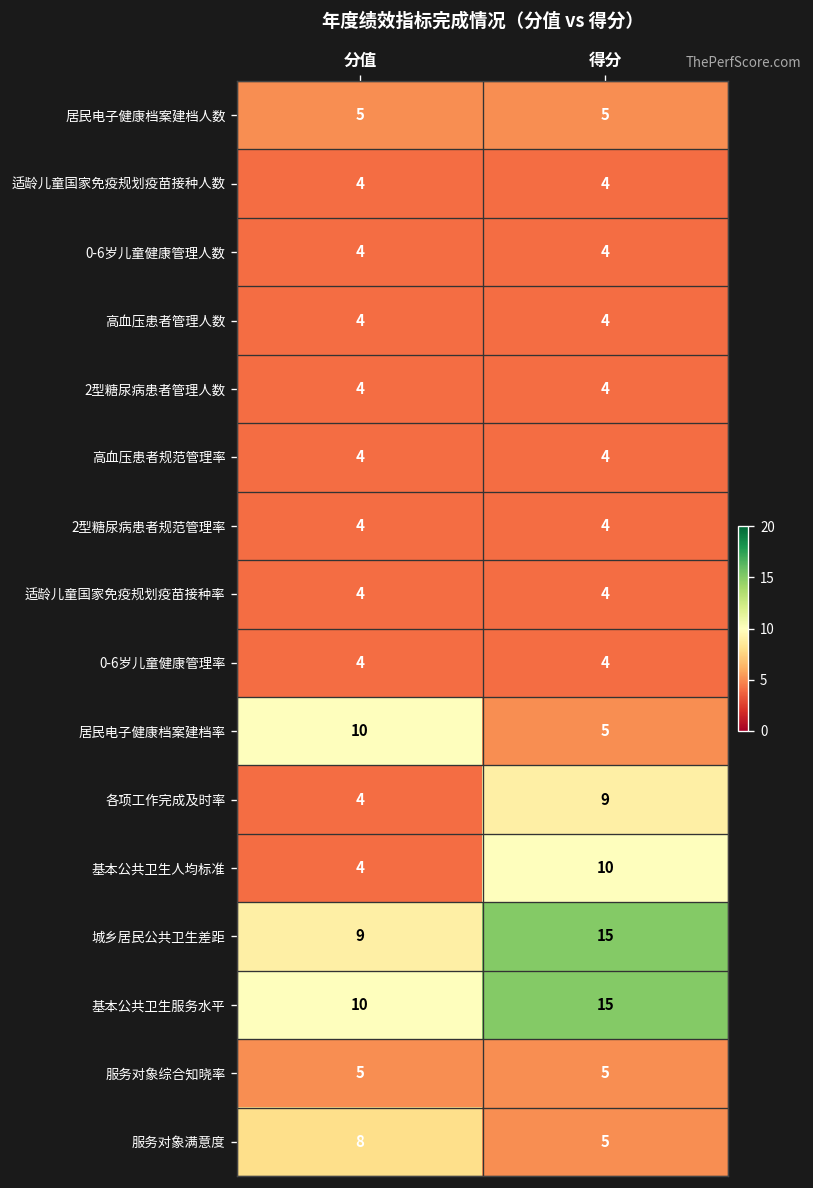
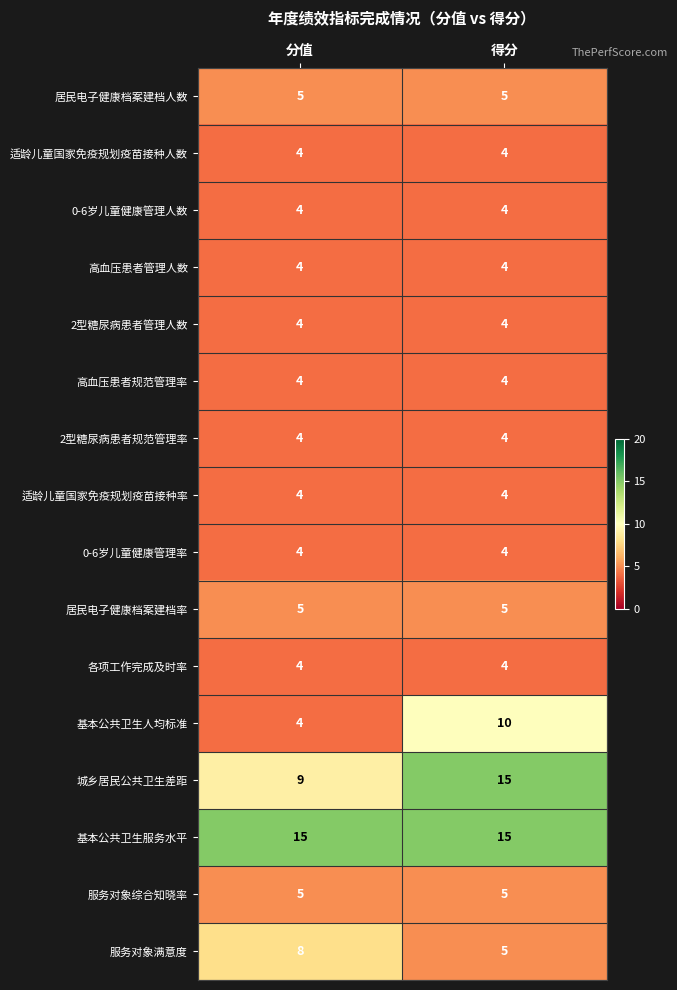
居民电子健康档案建档率, 分值: 10 -> 5
各项工作完成及时率, 得分: 9 -> 4
基本公共卫生服务水平, 分值: 10 -> 15
